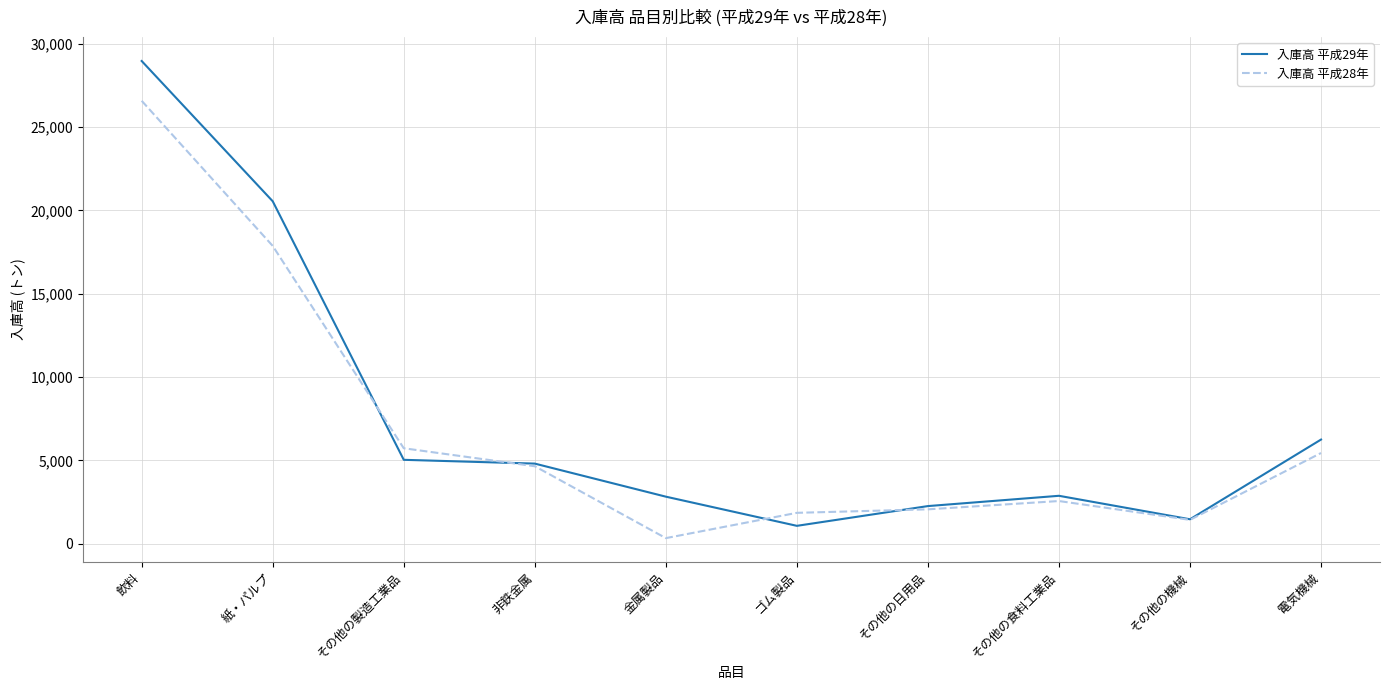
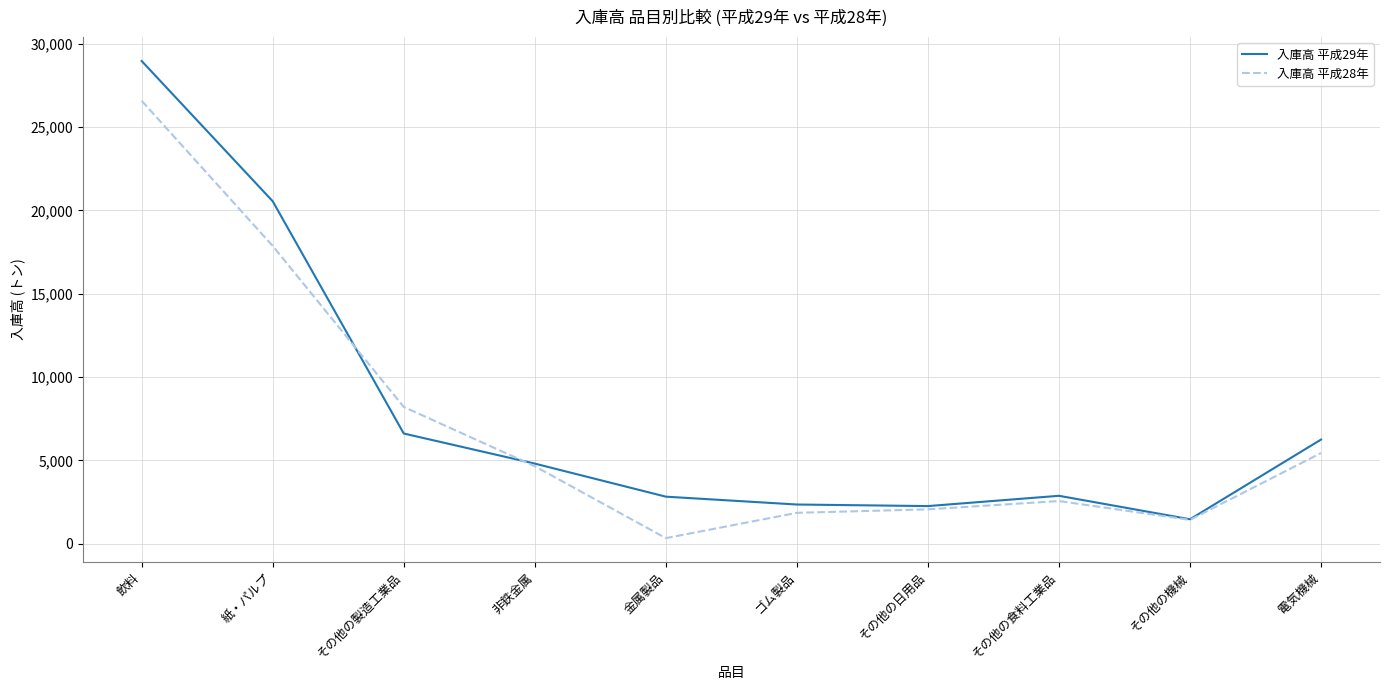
入庫高 平成29年, その他の製造工業品: 5,000 -> 6,600
入庫高 平成28年, その他の製造工業品: 5,700 -> 8,200
入庫高 平成29年, ゴム製品: 1,100 -> 2,400
